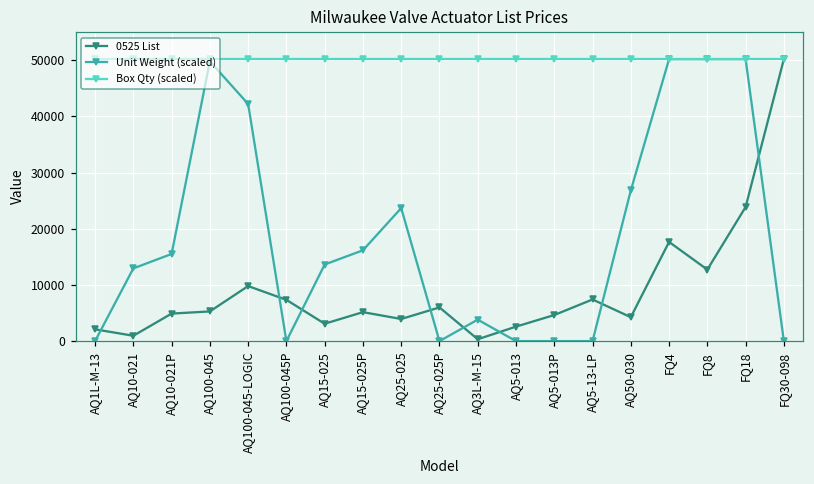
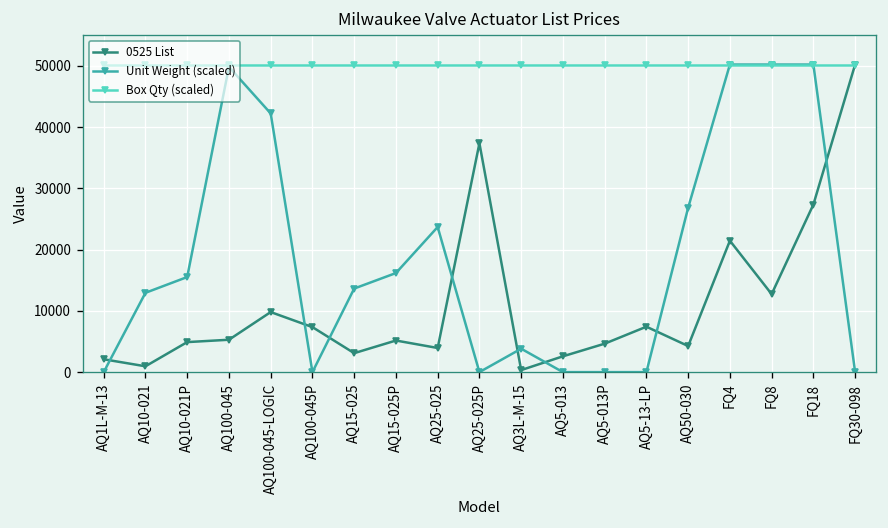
0525 List, AQ25-025P: 6000 -> 37000
0525 List, FQ4: 18000 -> 21000
0525 List, FQ18: 24000 -> 27000
